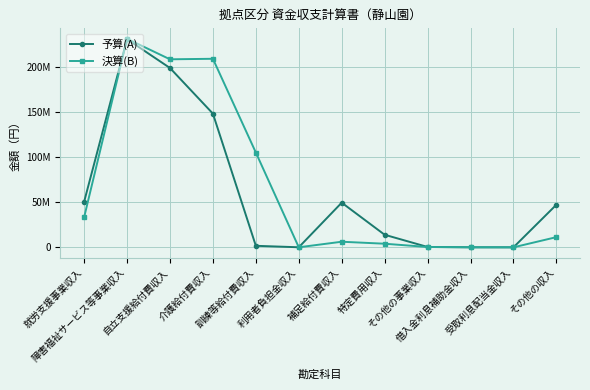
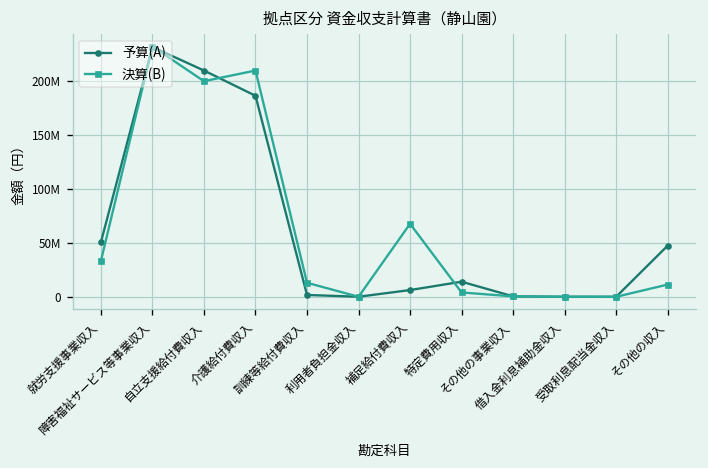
予算(A), 自立支援給付費収入: 200000000 -> 210000000
決算(B), 自立支援給付費収入: 210000000 -> 200000000
予算(A), 介護給付費収入: 150000000 -> 190000000
決算(B), 訓練等給付費収入: 110000000 -> 10000000
予算(A), 補足給付費収入: 50000000 -> 10000000
決算(B), 補足給付費収入: 10000000 -> 70000000
